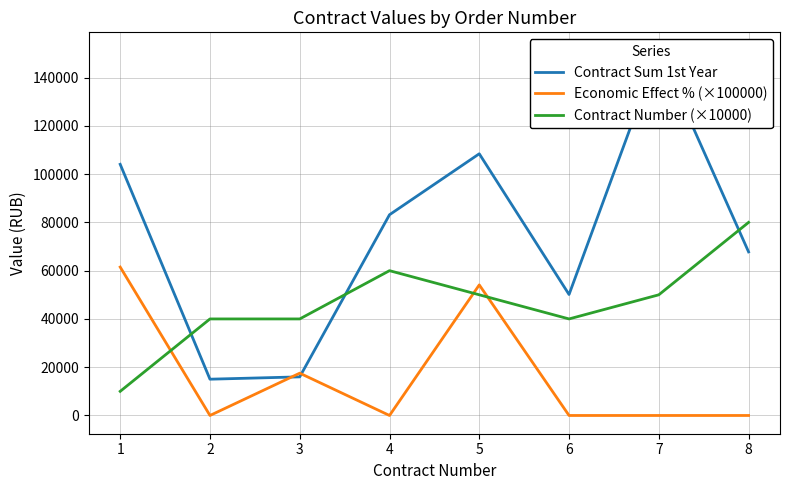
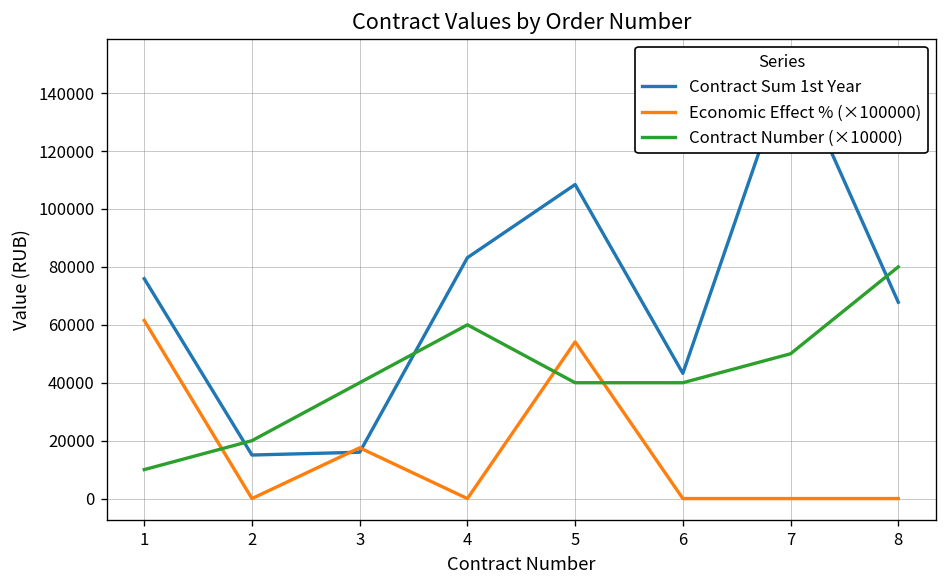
Contract Sum 1st Year, 1: 104000 -> 76000
Contract Number (×10000), 2: 40000 -> 20000
Contract Number (×10000), 5: 50000 -> 40000
Contract Sum 1st Year, 6: 50000 -> 43000
